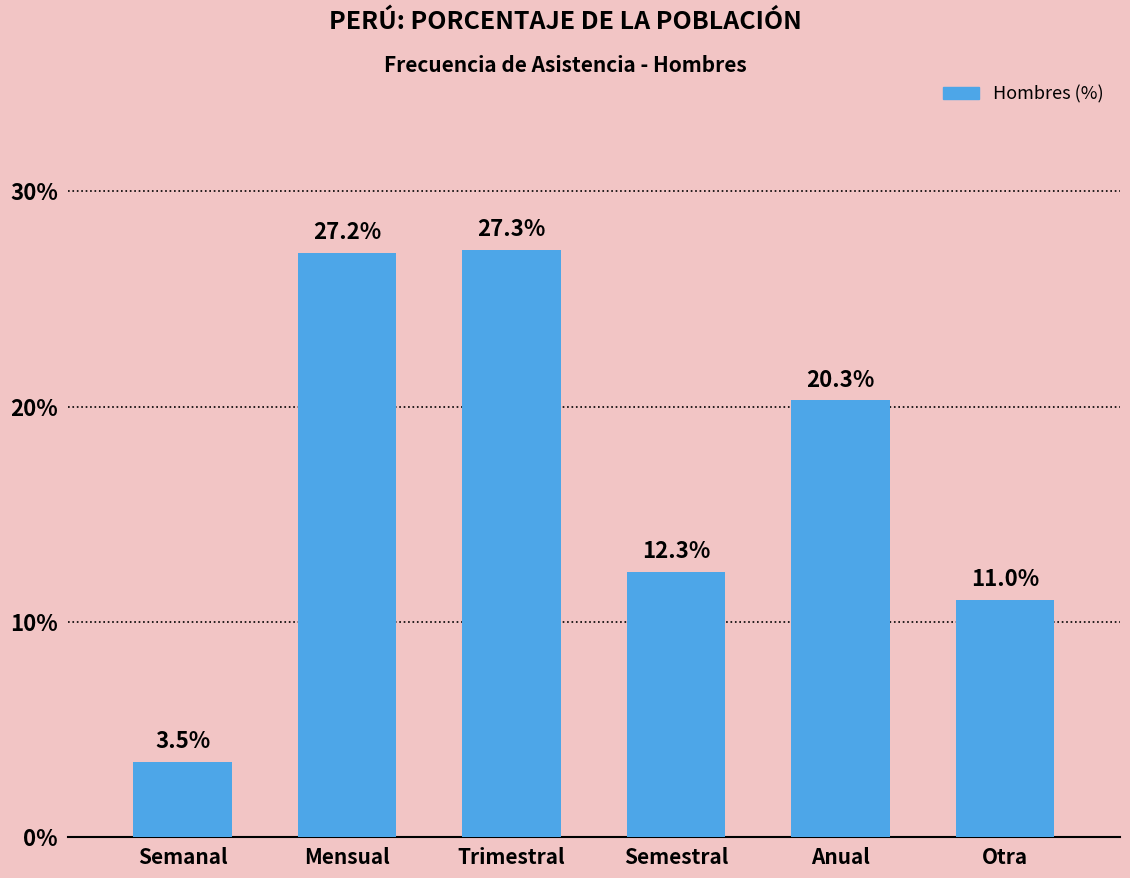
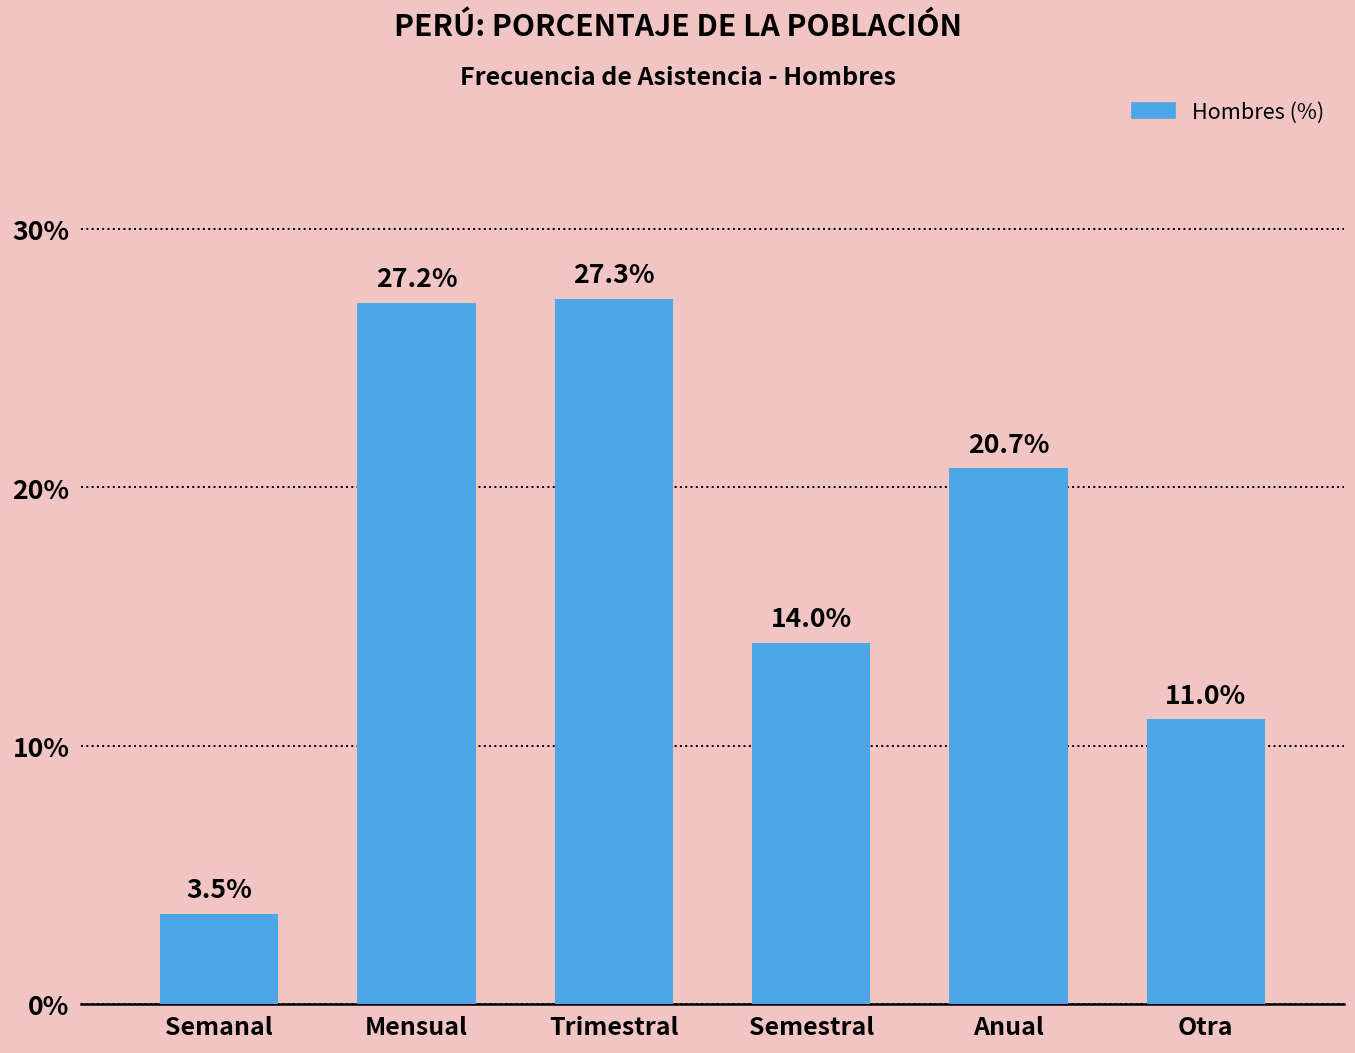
Semestral: 12.3% -> 14.0%
Anual: 20.3% -> 20.7%
